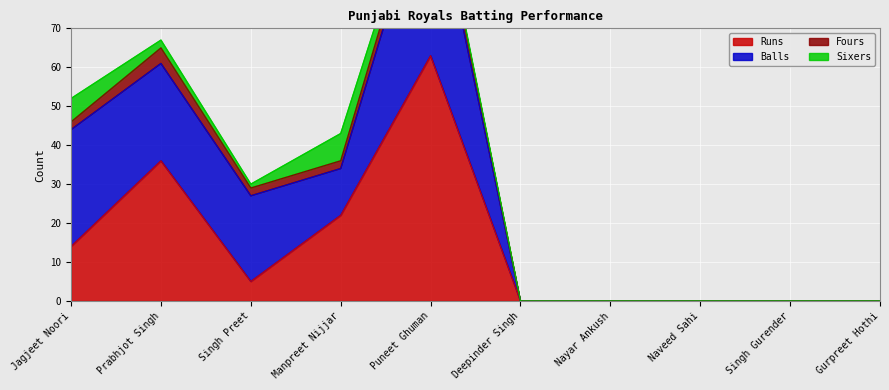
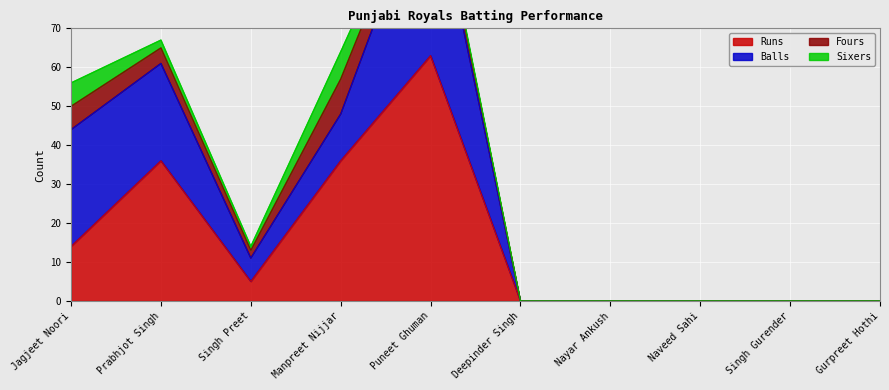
Fours, Jagjeet Noori: 2 -> 6
Balls, Singh Preet: 22 -> 6
Runs, Manpreet Nijjar: 22 -> 36
Fours, Manpreet Nijjar: 2 -> 9
